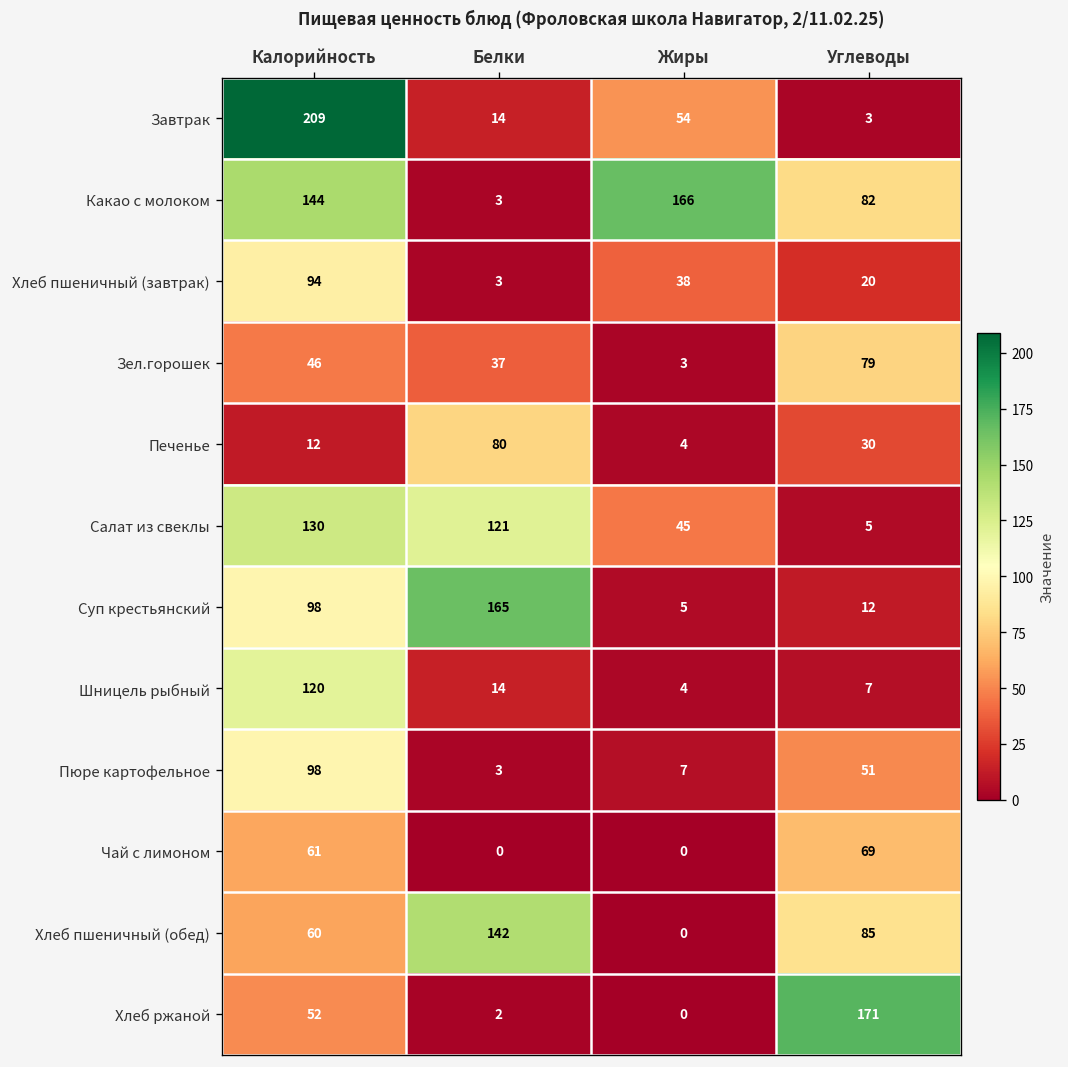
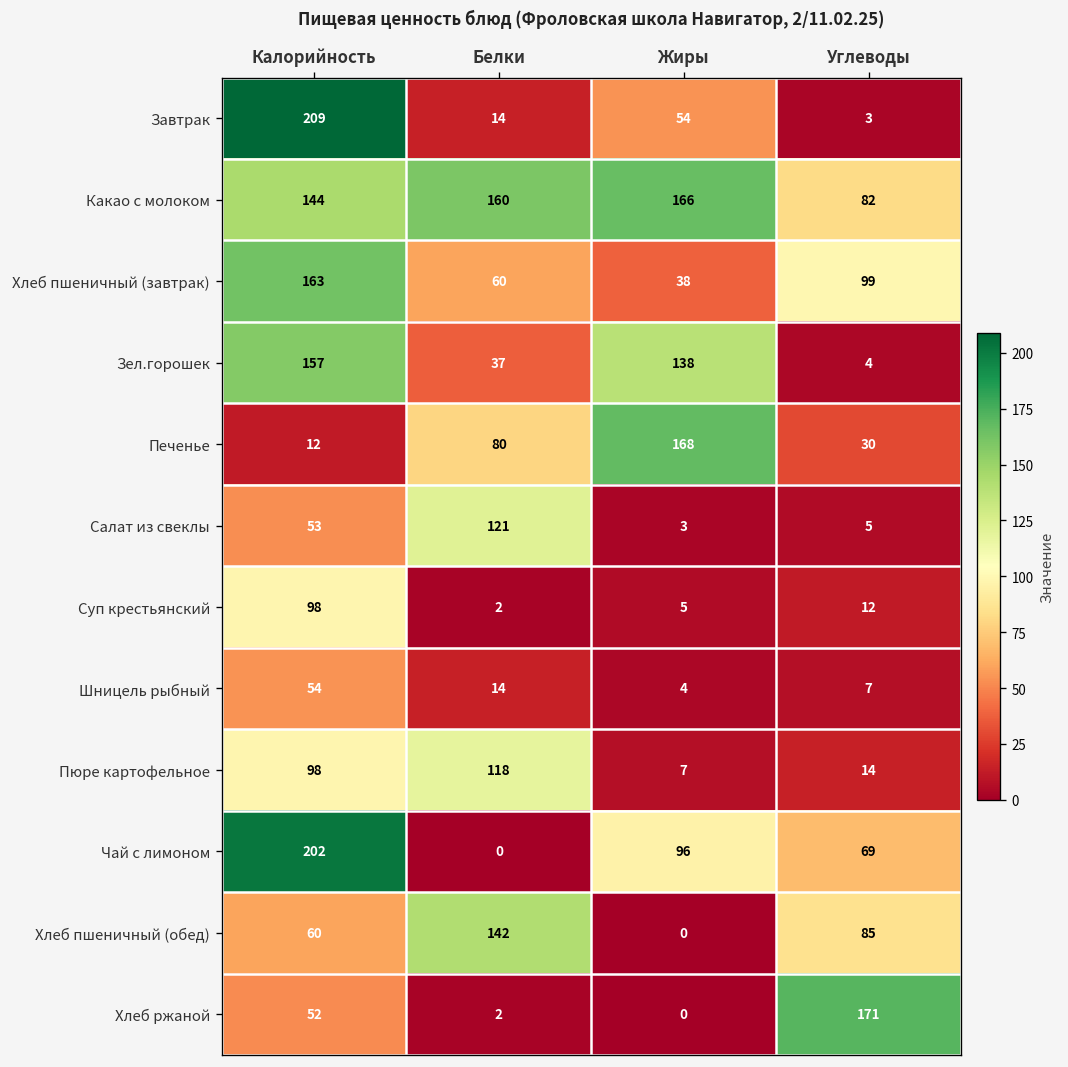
Какао с молоком, Белки: 3 -> 160
Хлеб пшеничный (завтрак), Калорийность: 94 -> 163
Хлеб пшеничный (завтрак), Белки: 3 -> 60
Хлеб пшеничный (завтрак), Углеводы: 20 -> 99
Зел.горошек, Калорийность: 46 -> 157
Зел.горошек, Жиры: 3 -> 138
Зел.горошек, Углеводы: 79 -> 4
Печенье, Жиры: 4 -> 168
Салат из свеклы, Калорийность: 130 -> 53
Салат из свеклы, Жиры: 45 -> 3
Суп крестьянский, Белки: 165 -> 2
Шницель рыбный, Калорийность: 120 -> 54
Пюре картофельное, Белки: 3 -> 118
Пюре картофельное, Углеводы: 51 -> 14
Чай с лимоном, Калорийность: 61 -> 202
Чай с лимоном, Жиры: 0 -> 96
